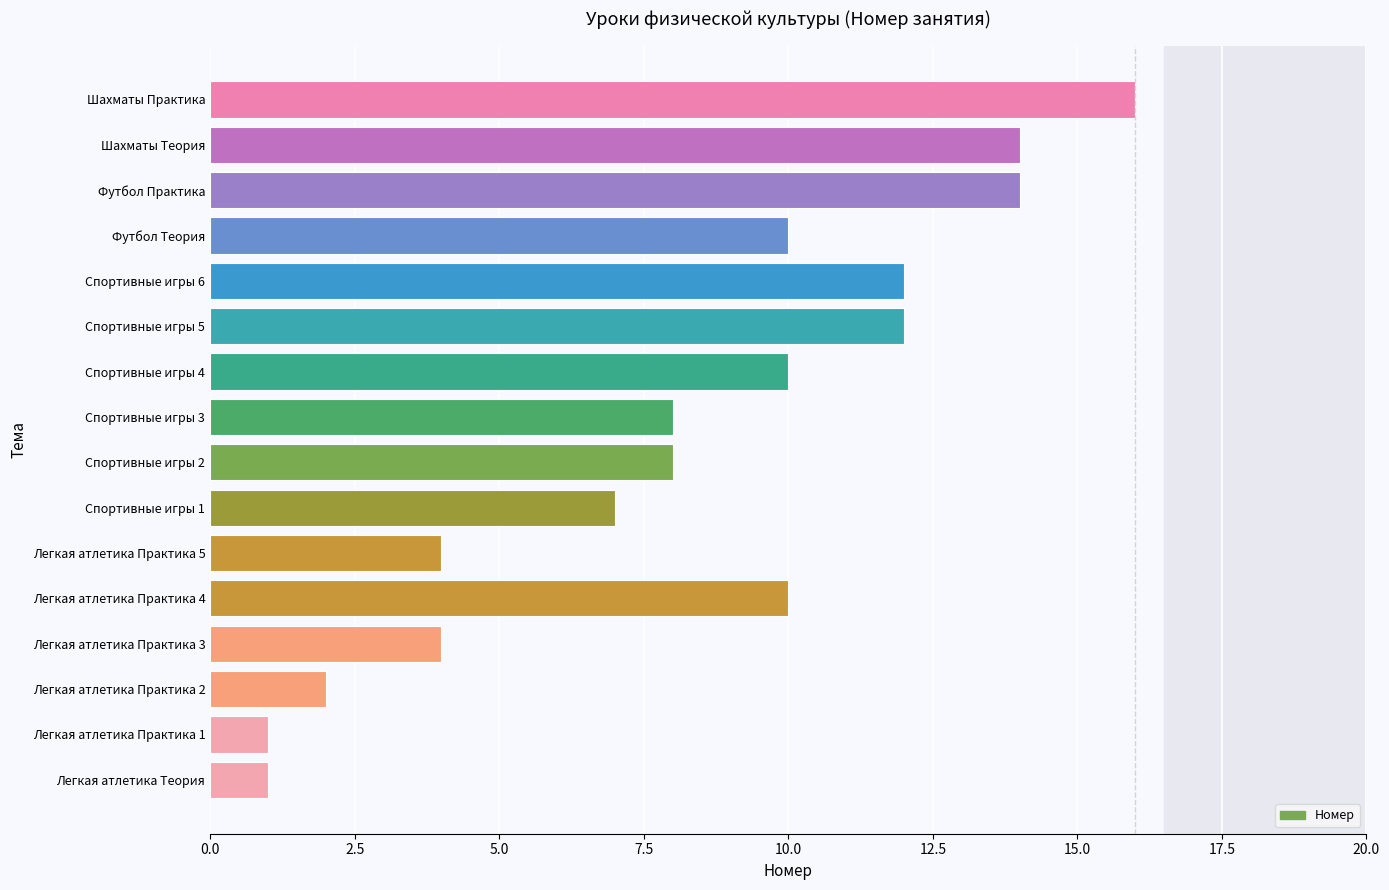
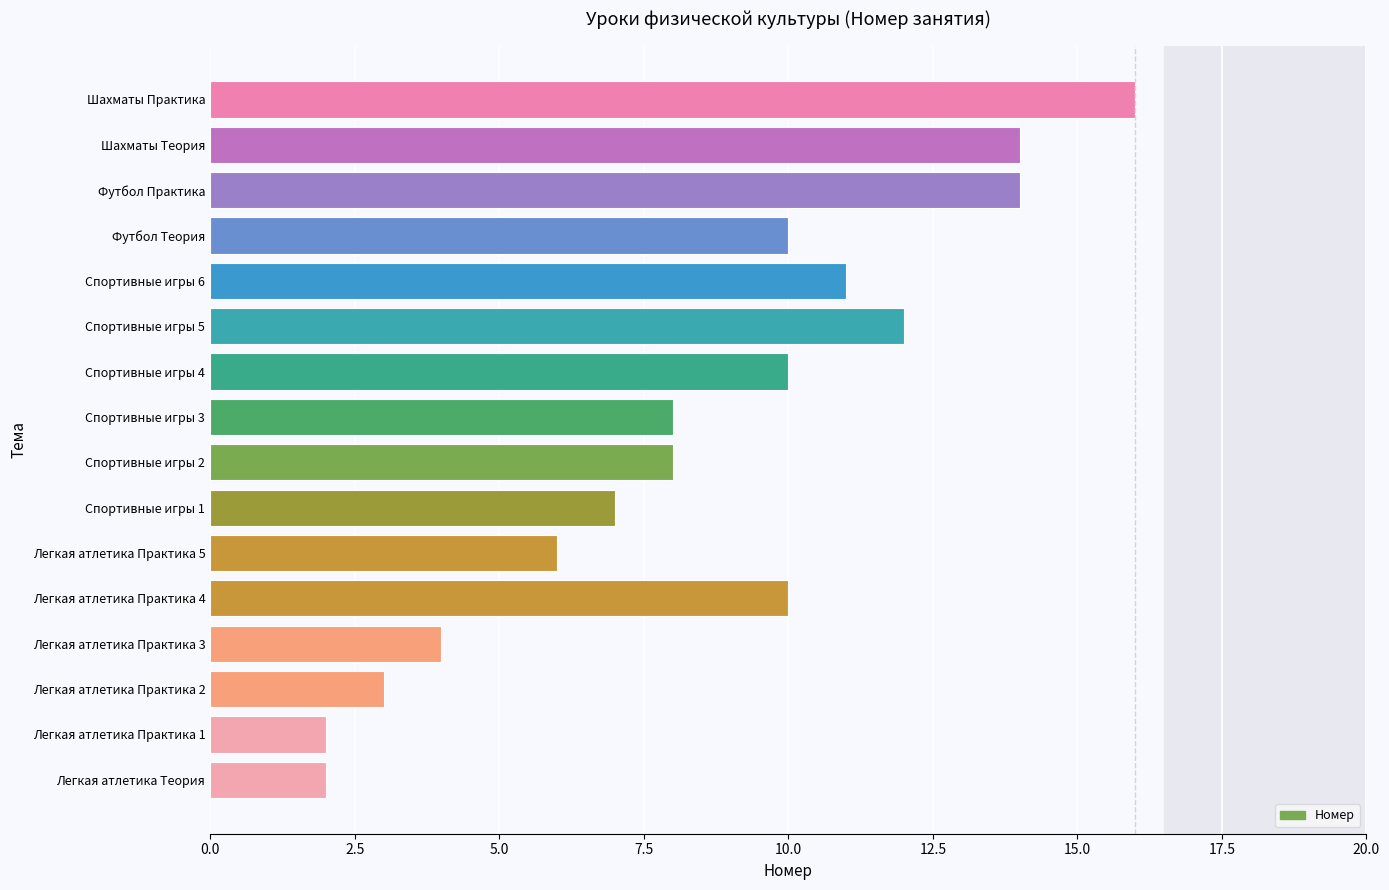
Спортивные игры 6: 12 -> 11
Легкая атлетика Практика 5: 4 -> 6
Легкая атлетика Практика 2: 2 -> 3
Легкая атлетика Практика 1: 1 -> 2
Легкая атлетика Теория: 1 -> 2
